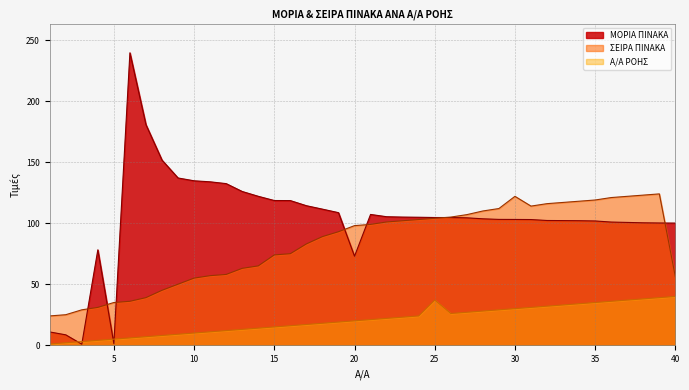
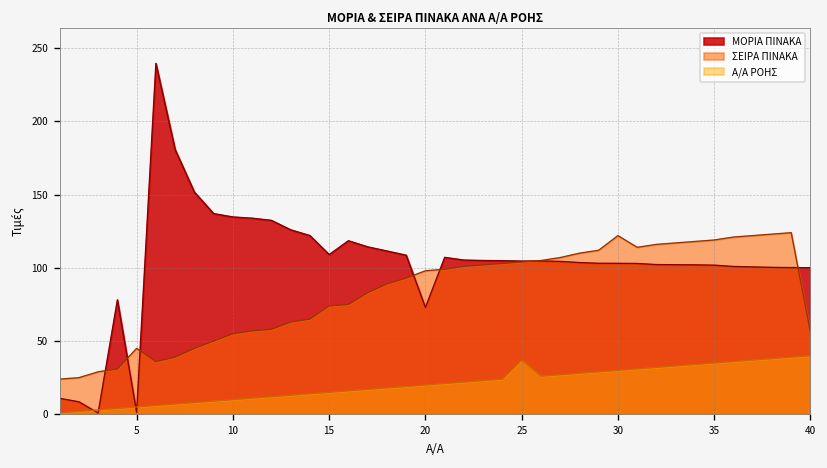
ΣΕΙΡΑ ΠΙΝΑΚΑ, 5: 35 -> 45
ΜΟΡΙΑ ΠΙΝΑΚΑ, 15: 119 -> 109
